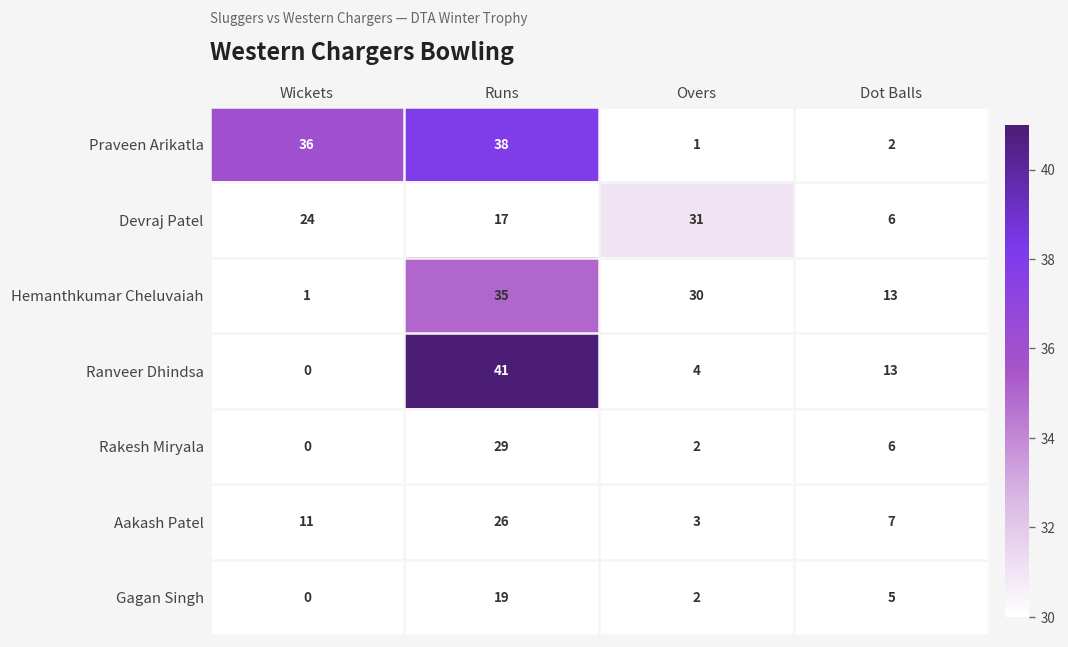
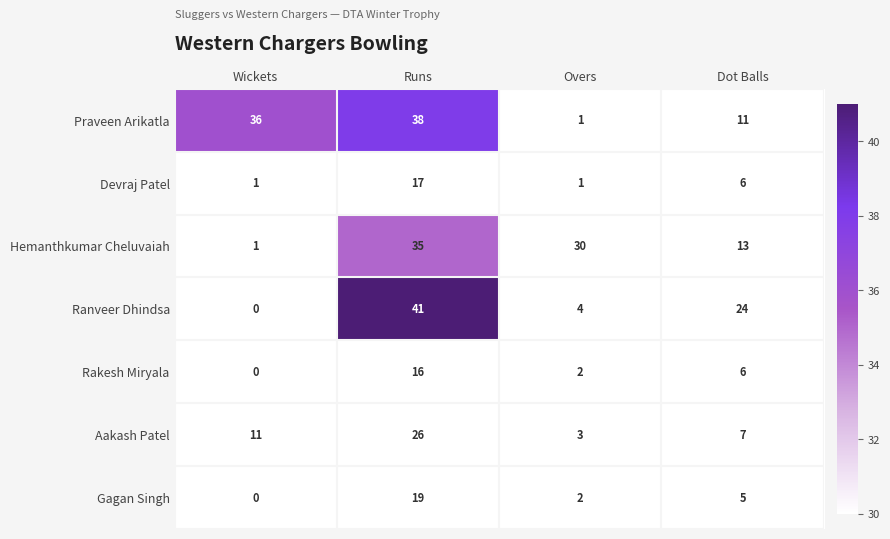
Praveen Arikatla, Dot Balls: 2 -> 11
Devraj Patel, Wickets: 24 -> 1
Devraj Patel, Overs: 31 -> 1
Ranveer Dhindsa, Dot Balls: 13 -> 24
Rakesh Miryala, Runs: 29 -> 16
